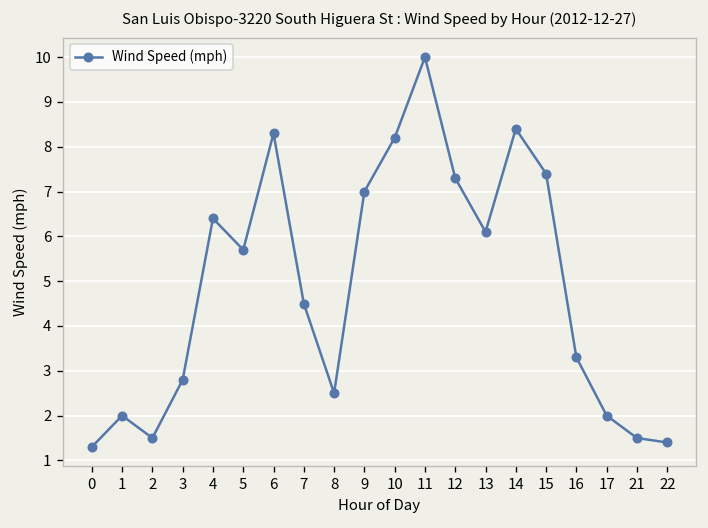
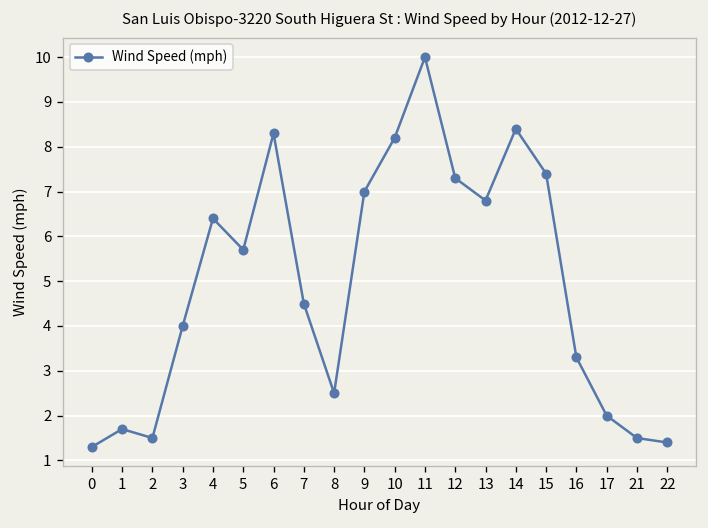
1: 2.0 -> 1.7
3: 2.8 -> 4.0
13: 6.1 -> 6.8
